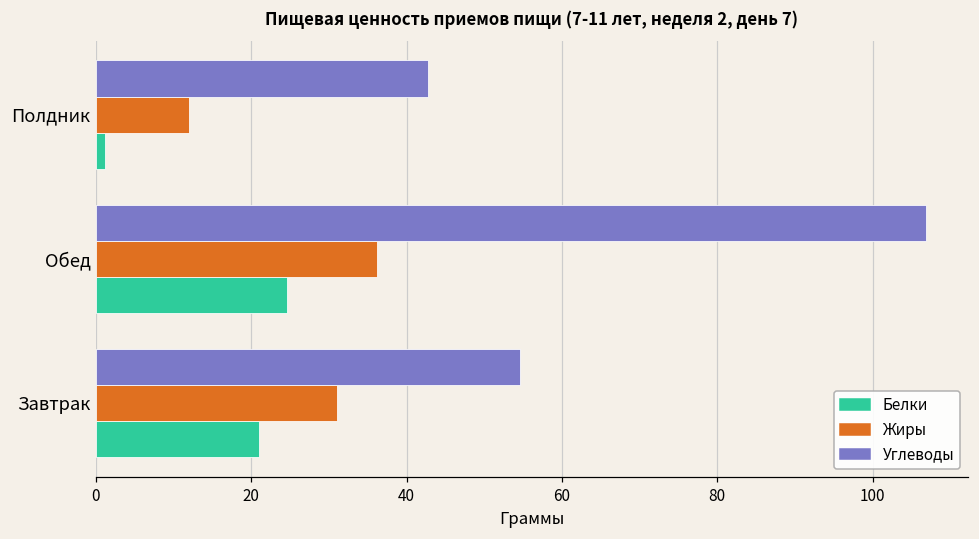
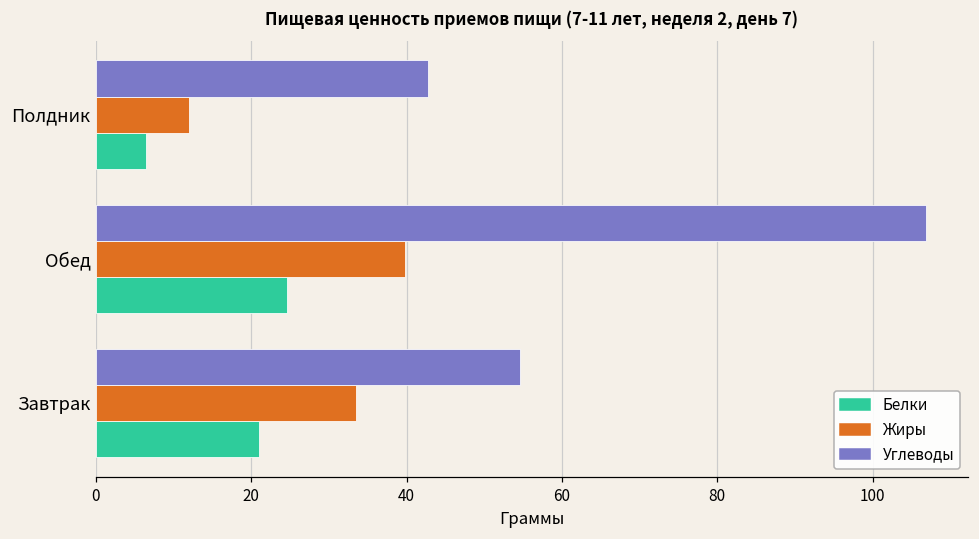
Белки, Полдник: 1 -> 6
Жиры, Обед: 36 -> 40
Жиры, Завтрак: 31 -> 34
